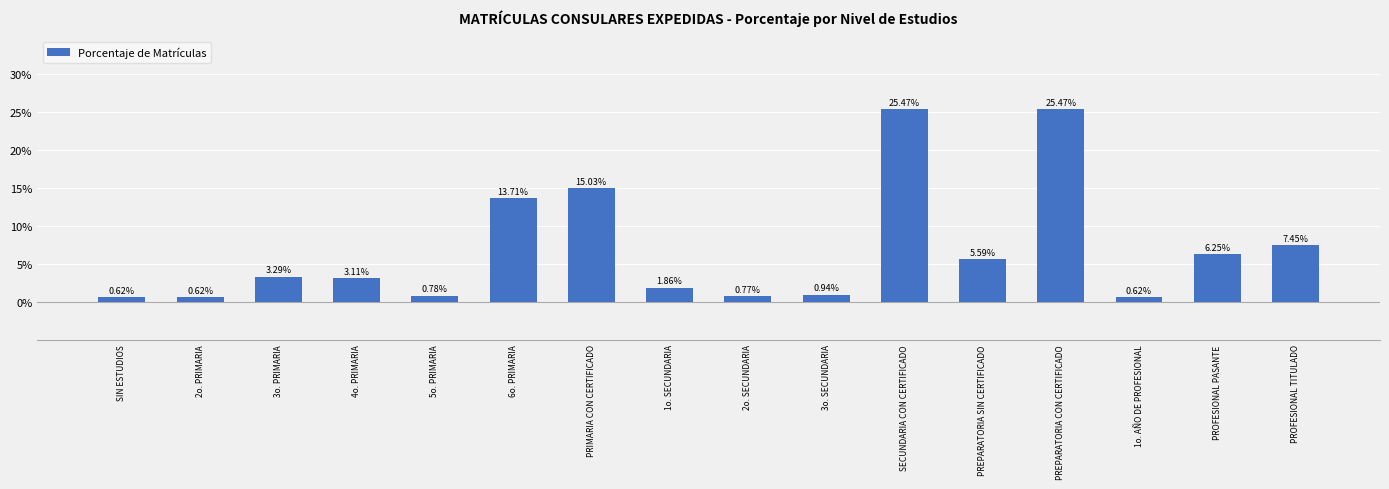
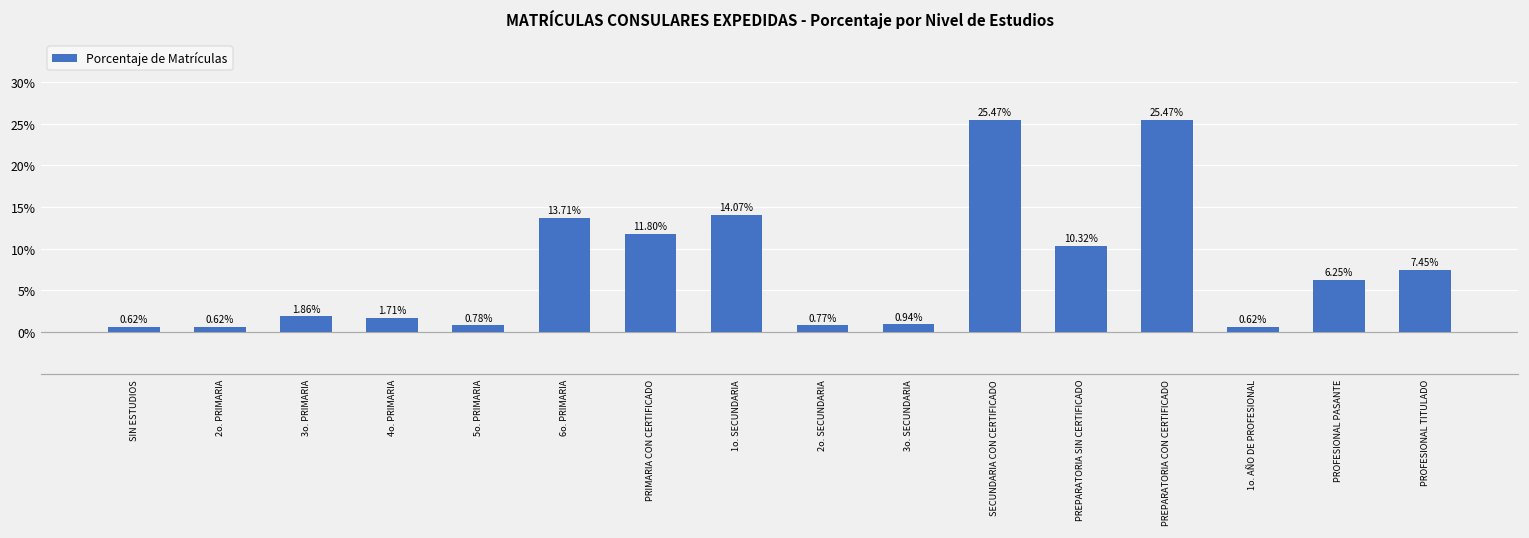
3o. PRIMARIA: 3.29% -> 1.86%
4o. PRIMARIA: 3.11% -> 1.71%
PRIMARIA CON CERTIFICADO: 15.03% -> 11.80%
1o. SECUNDARIA: 1.86% -> 14.07%
PREPARATORIA SIN CERTIFICADO: 5.59% -> 10.32%
